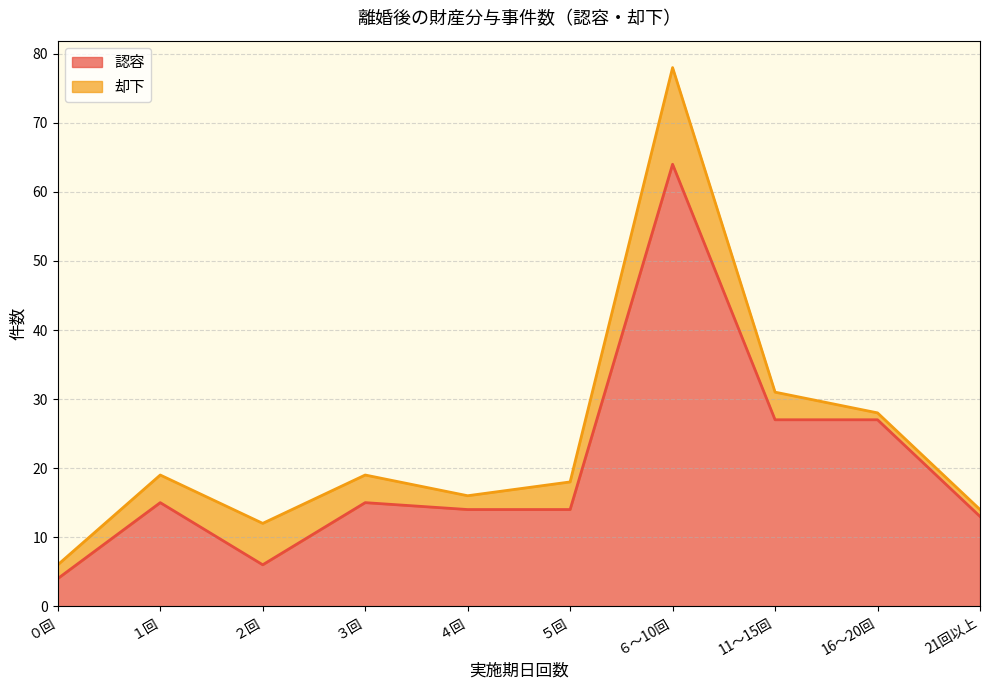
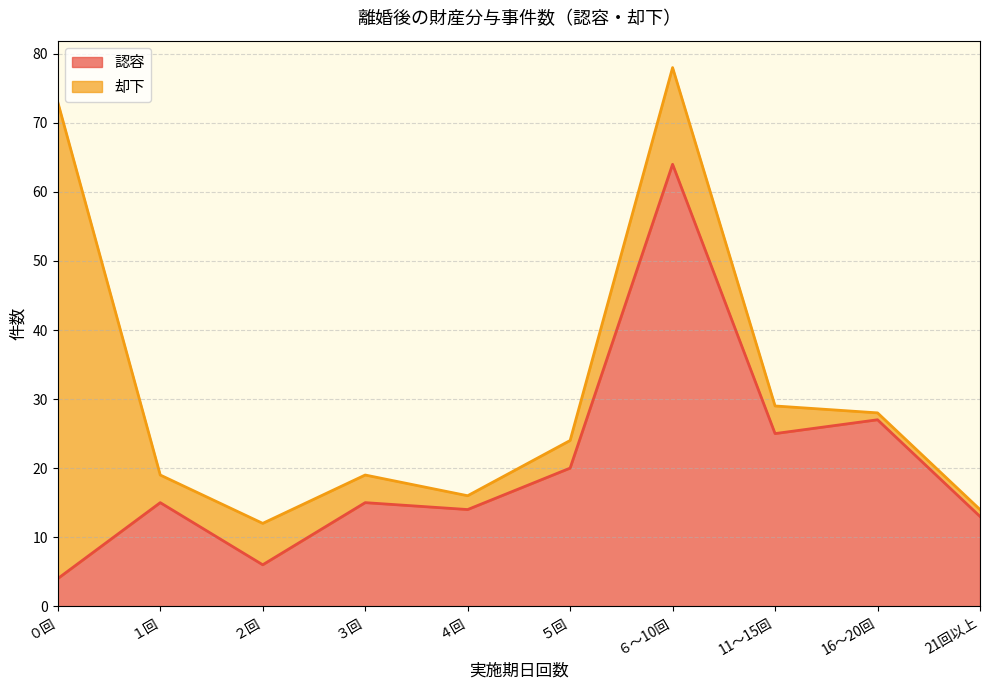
却下, ０回: 2 -> 69
認容, ５回: 14 -> 20
認容, 11～15回: 27 -> 25
